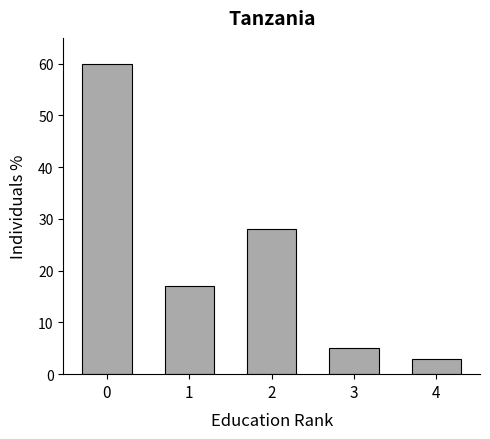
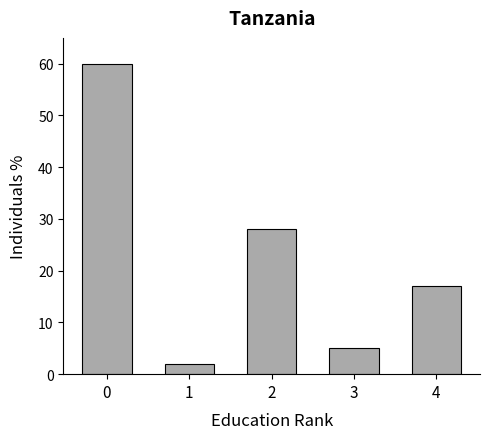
1: 17 -> 2
4: 3 -> 17
